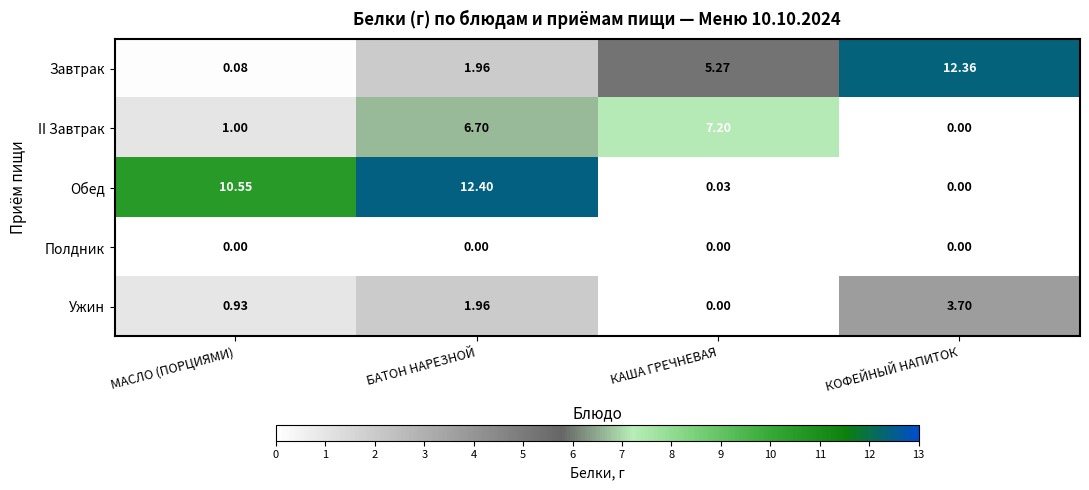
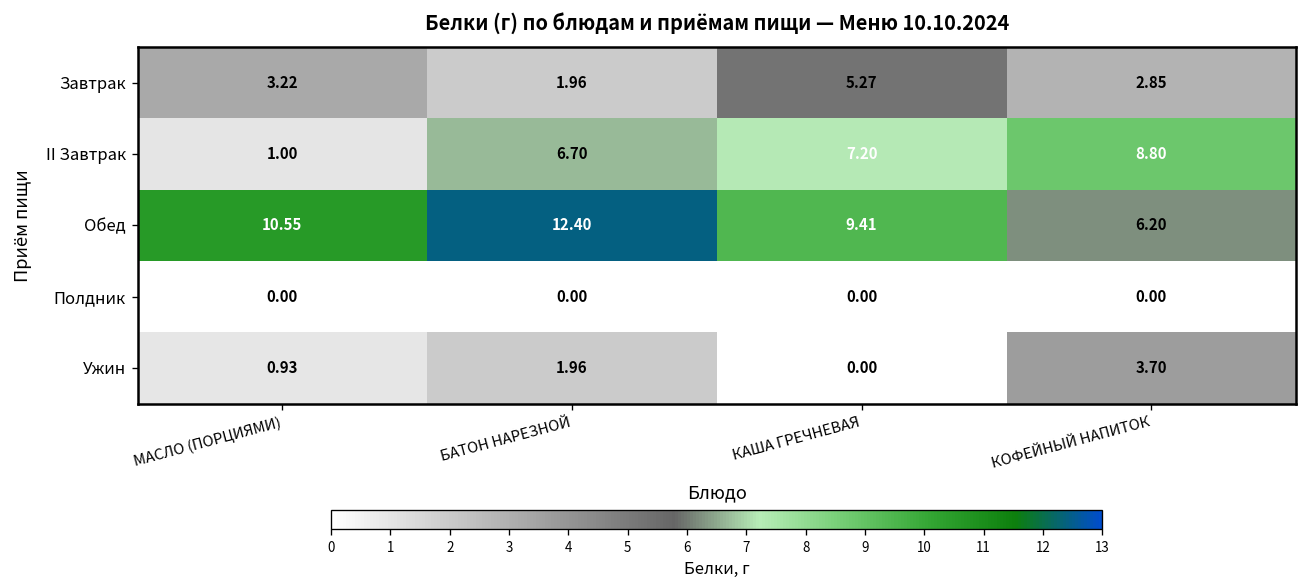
Завтрак, МАСЛО (ПОРЦИЯМИ): 0.08 -> 3.22
Завтрак, КОФЕЙНЫЙ НАПИТОК: 12.36 -> 2.85
II Завтрак, КОФЕЙНЫЙ НАПИТОК: 0.00 -> 8.80
Обед, КАША ГРЕЧНЕВАЯ: 0.03 -> 9.41
Обед, КОФЕЙНЫЙ НАПИТОК: 0.00 -> 6.20
